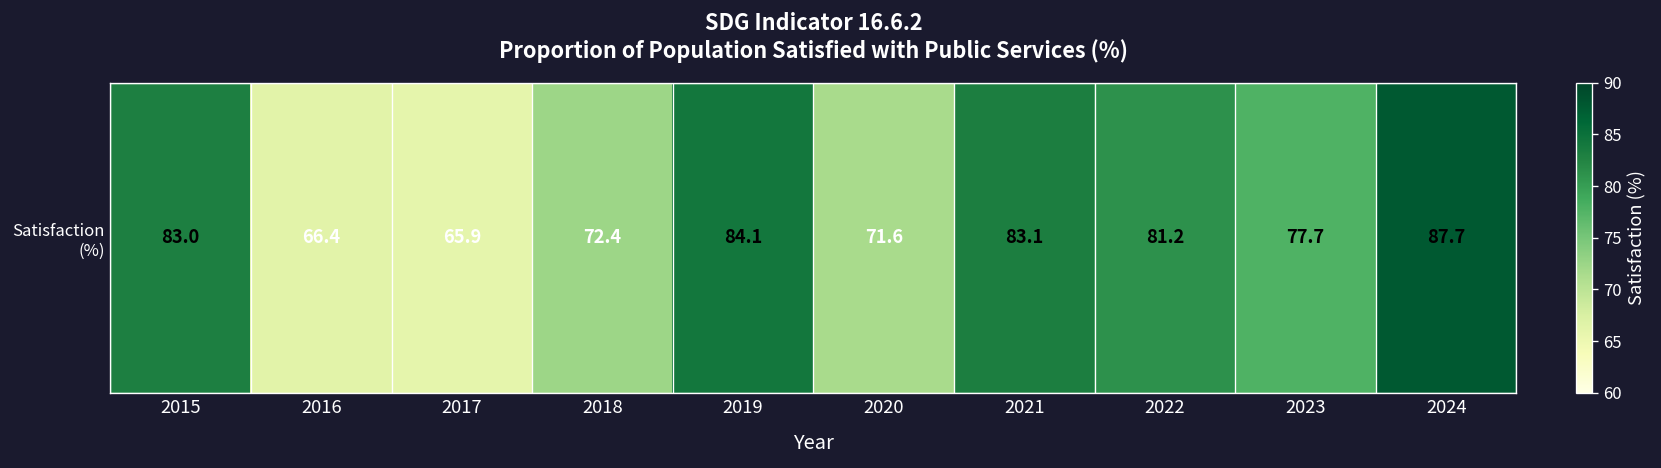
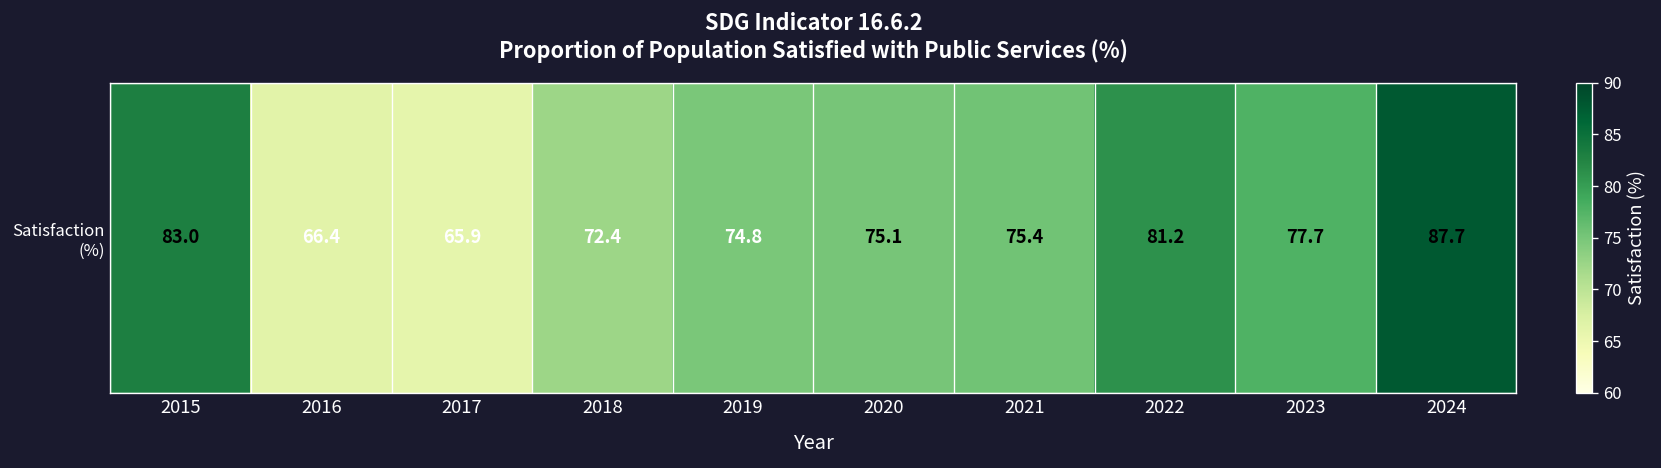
Satisfaction (%), 2019: 84.1 -> 74.8
Satisfaction (%), 2020: 71.6 -> 75.1
Satisfaction (%), 2021: 83.1 -> 75.4
